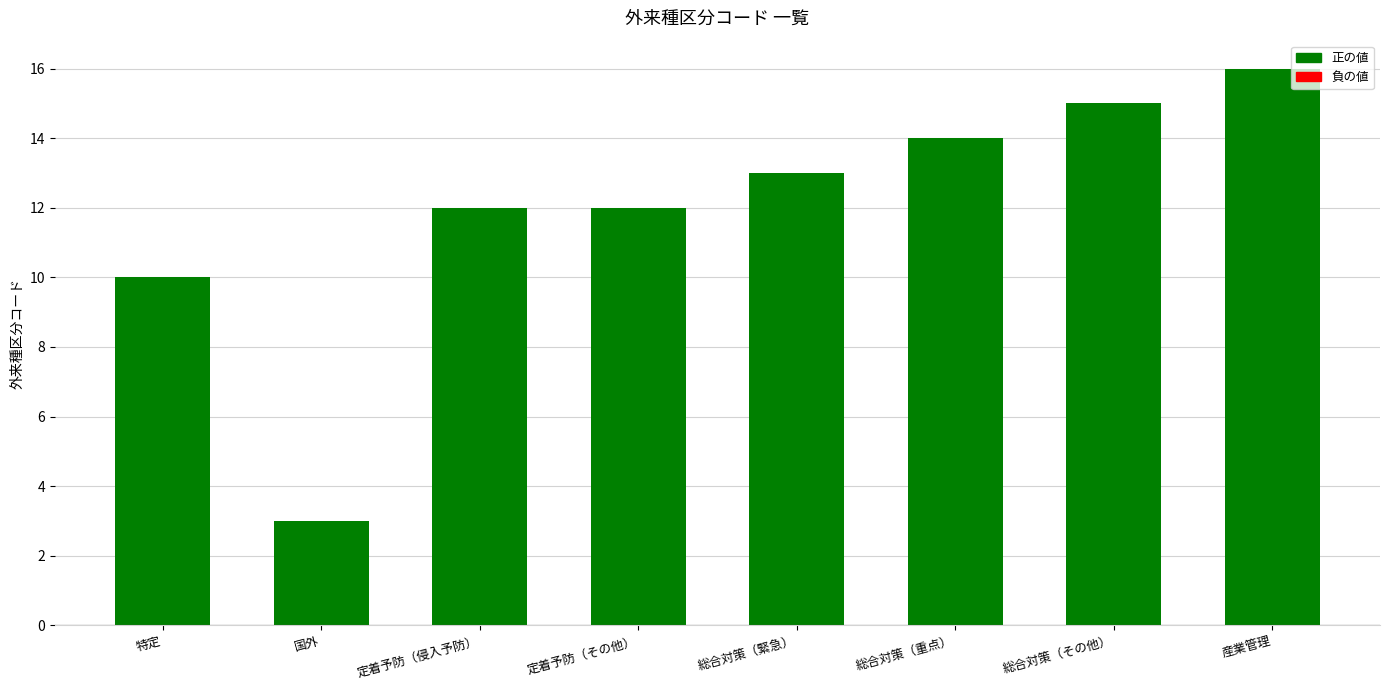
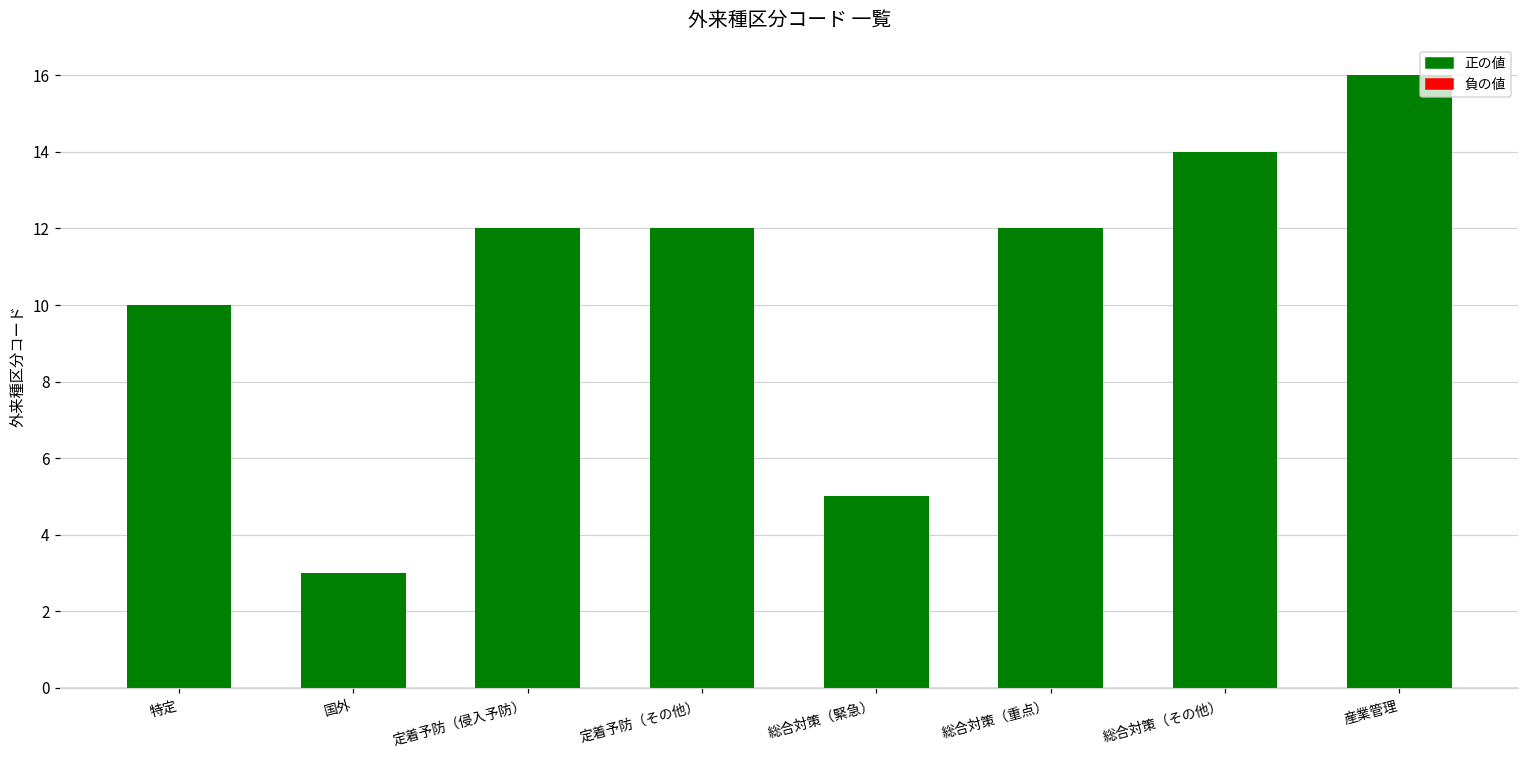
総合対策（緊急）: 13 -> 5
総合対策（重点）: 14 -> 12
総合対策（その他）: 15 -> 14
